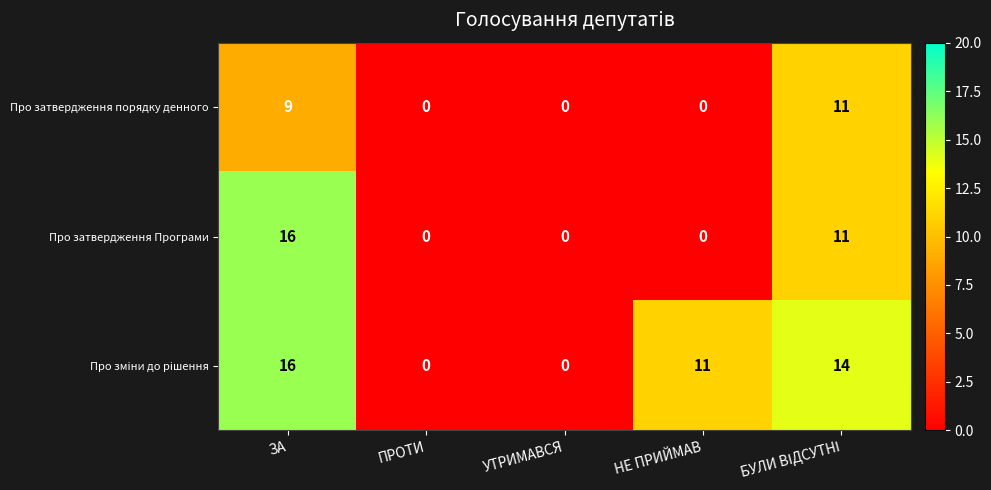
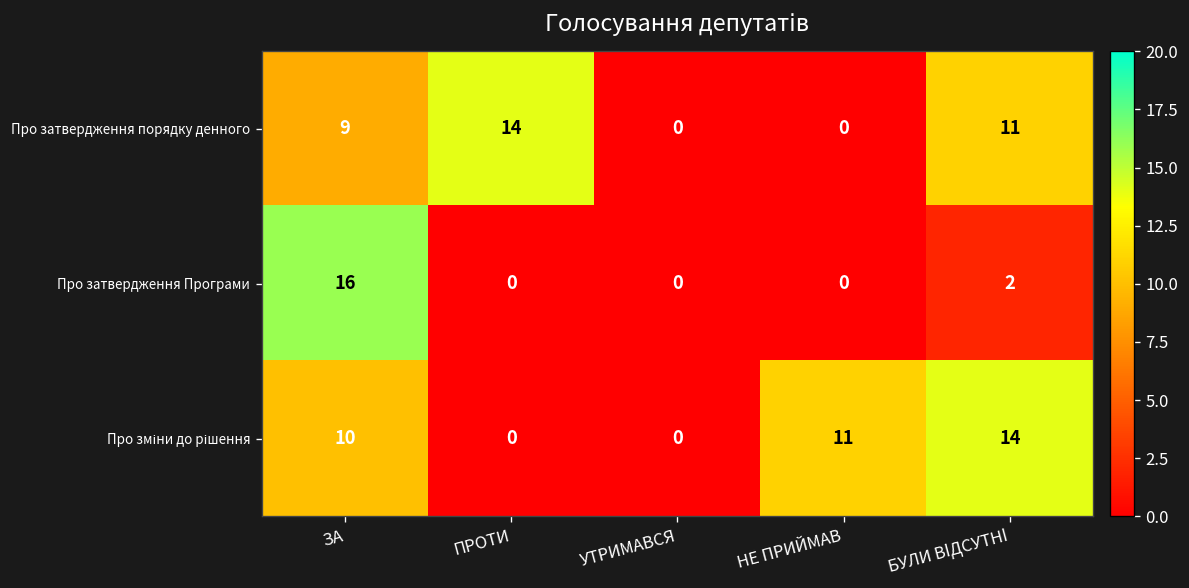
Про затвердження порядку денного, ПРОТИ: 0 -> 14
Про затвердження Програми, БУЛИ ВІДСУТНІ: 11 -> 2
Про зміни до рішення, ЗА: 16 -> 10
